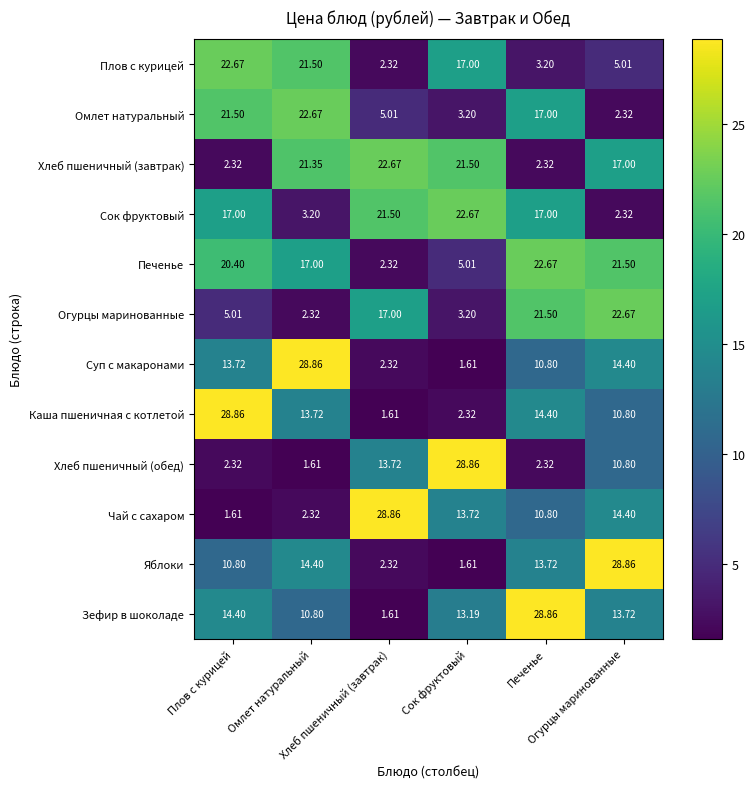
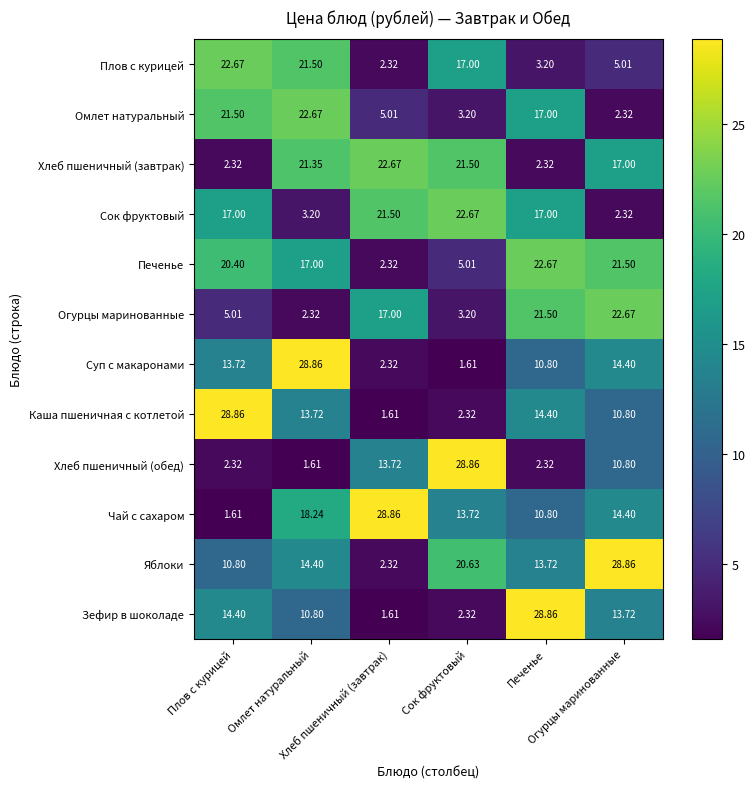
Чай с сахаром, Омлет натуральный: 2.32 -> 18.24
Яблоки, Сок фруктовый: 1.61 -> 20.63
Зефир в шоколаде, Сок фруктовый: 13.19 -> 2.32
